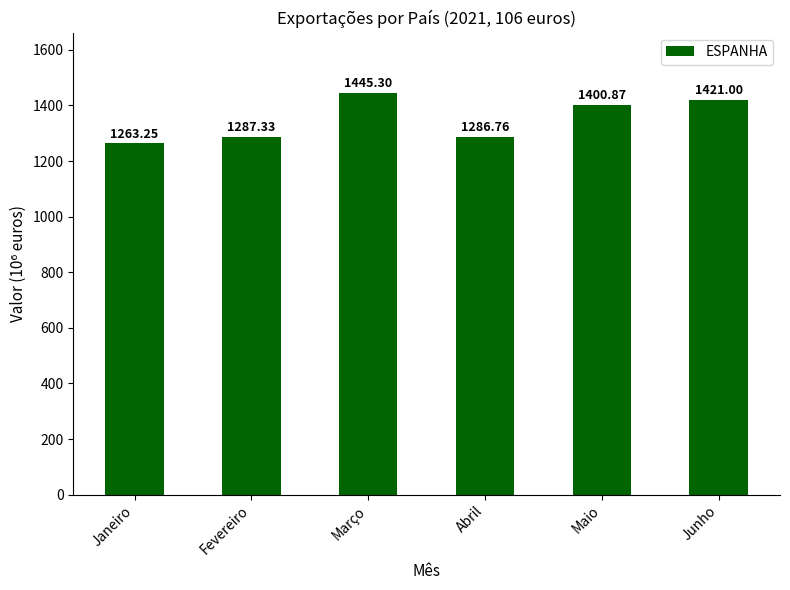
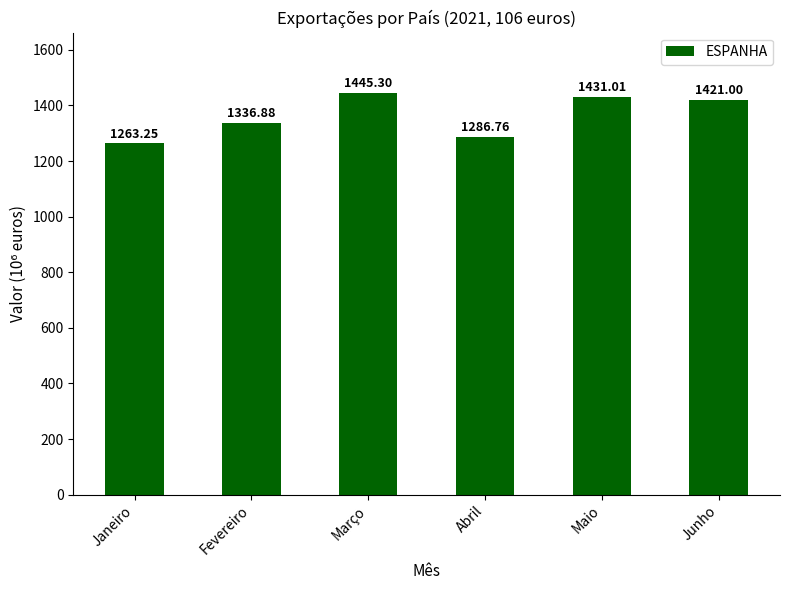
Fevereiro: 1287.33 -> 1336.88
Maio: 1400.87 -> 1431.01
